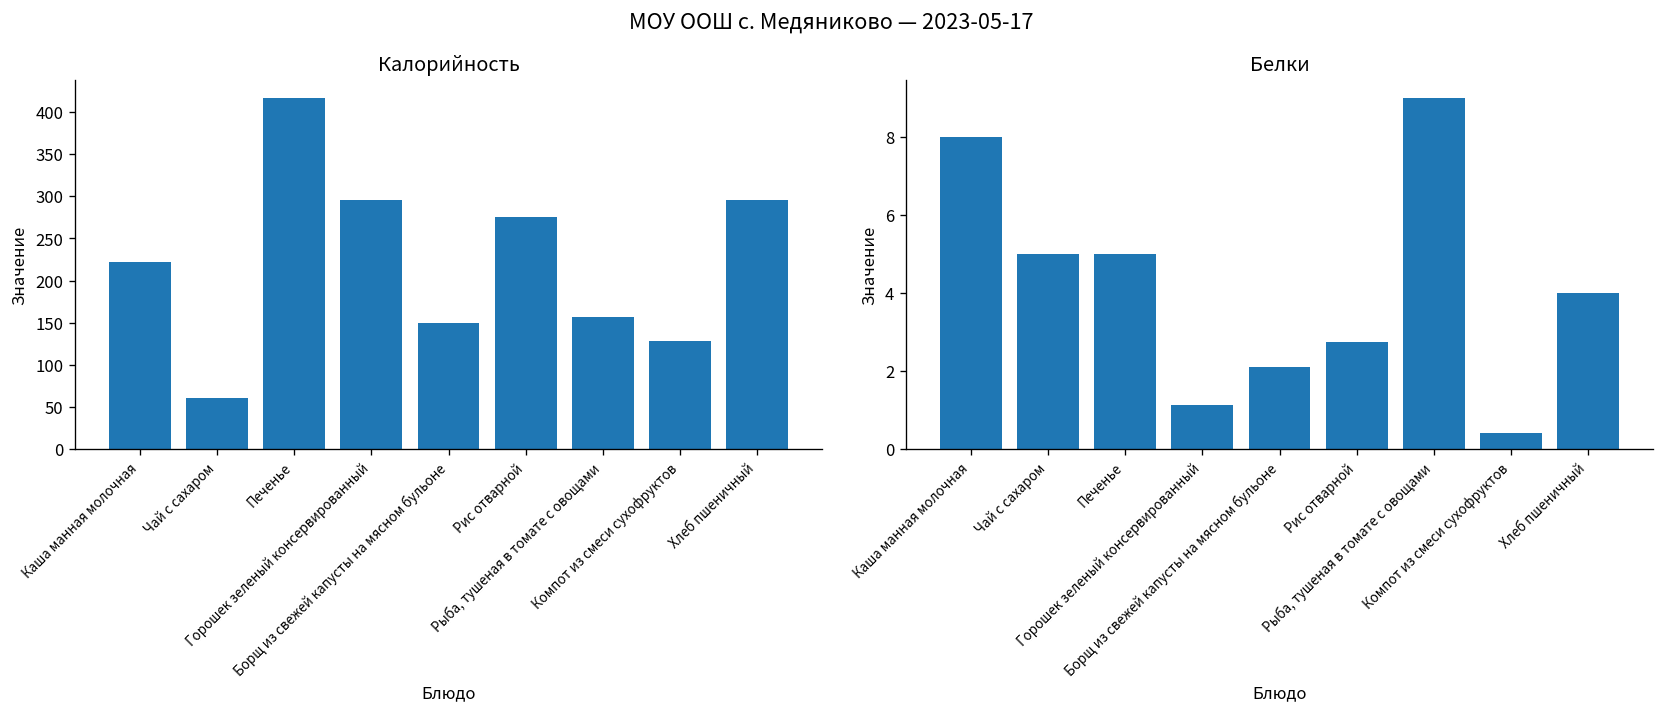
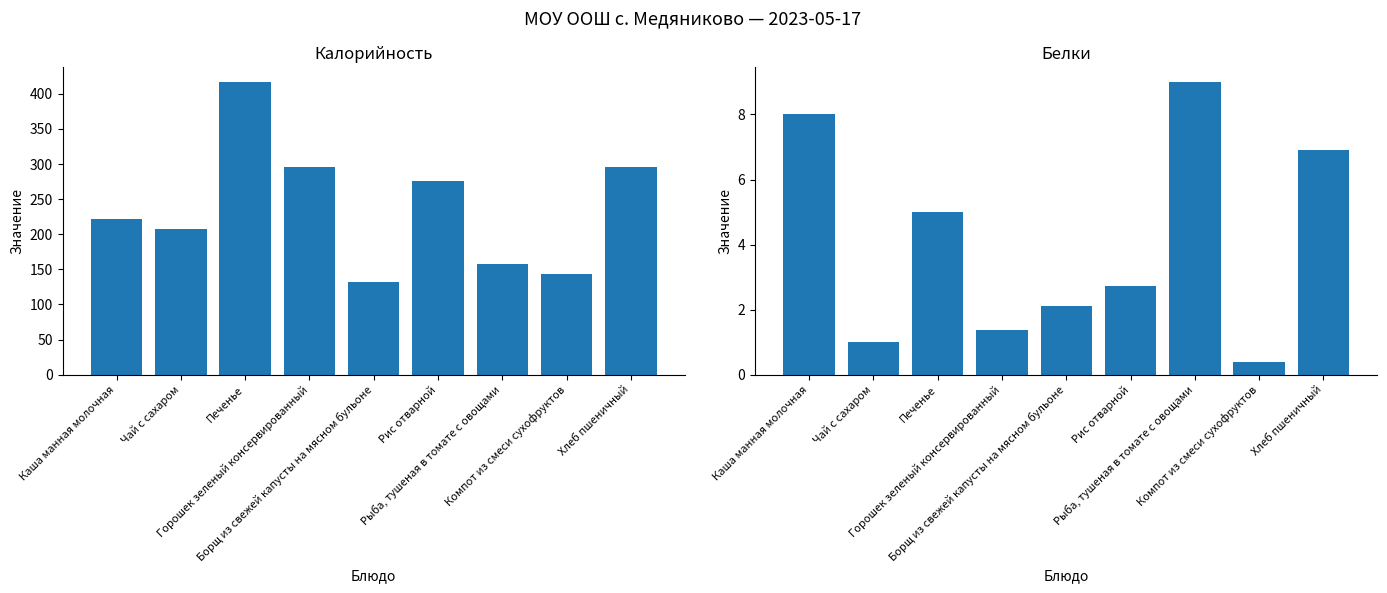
Калорийность, Чай с сахаром: 60 -> 210
Калорийность, Борщ из свежей капусты на мясном бульоне: 150 -> 130
Калорийность, Компот из смеси сухофруктов: 130 -> 140
Белки, Чай с сахаром: 5 -> 1
Белки, Горошек зеленый консервированный: 1.1 -> 1.4
Белки, Хлеб пшеничный: 4.0 -> 6.9
